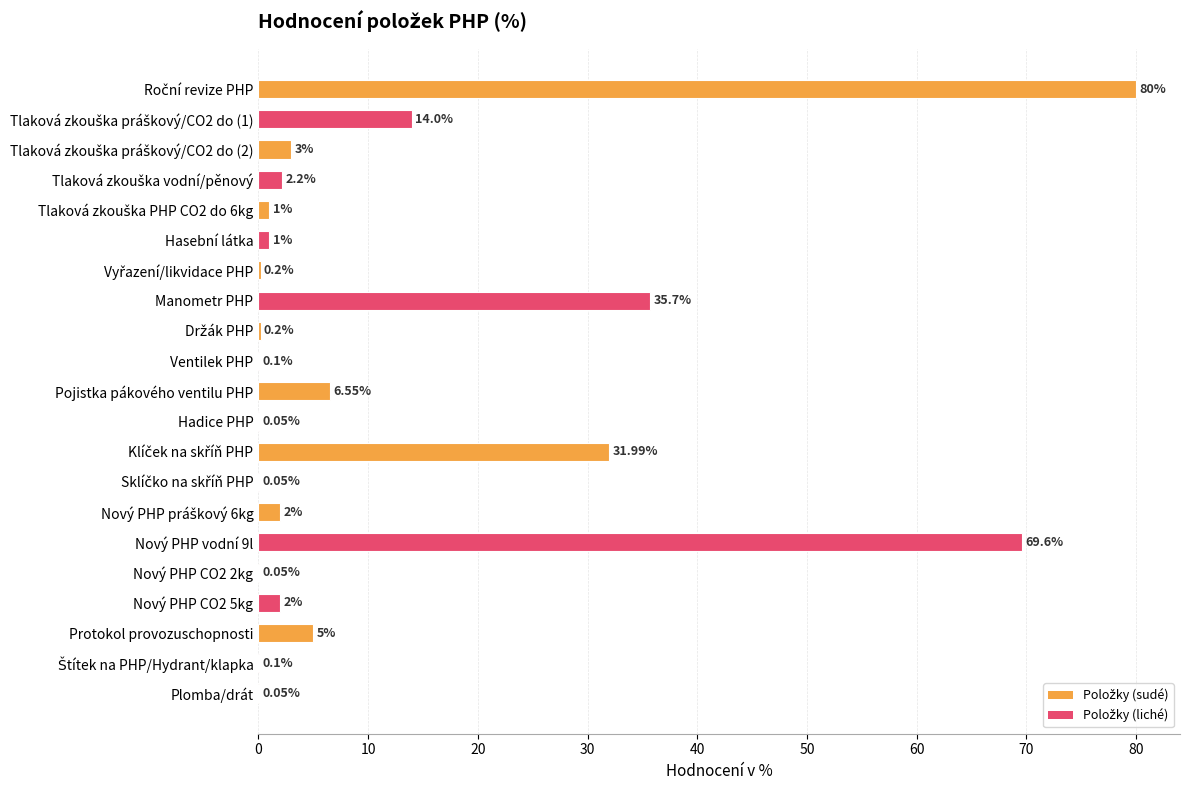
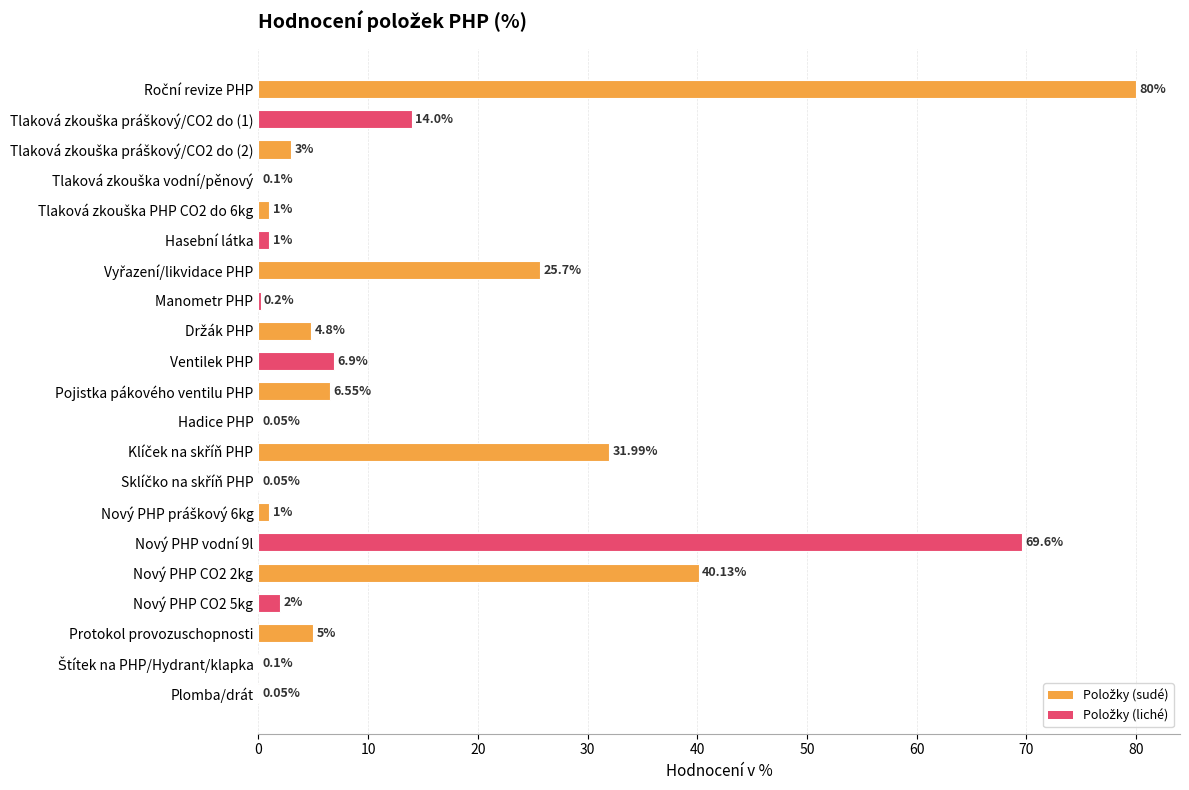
Tlaková zkouška vodní/pěnový: 2.2% -> 0.1%
Vyřazení/likvidace PHP: 0.2% -> 25.7%
Manometr PHP: 35.7% -> 0.2%
Držák PHP: 0.2% -> 4.8%
Ventilek PHP: 0.1% -> 6.9%
Nový PHP práškový 6kg: 2% -> 1%
Nový PHP CO2 2kg: 0.05% -> 40.13%
